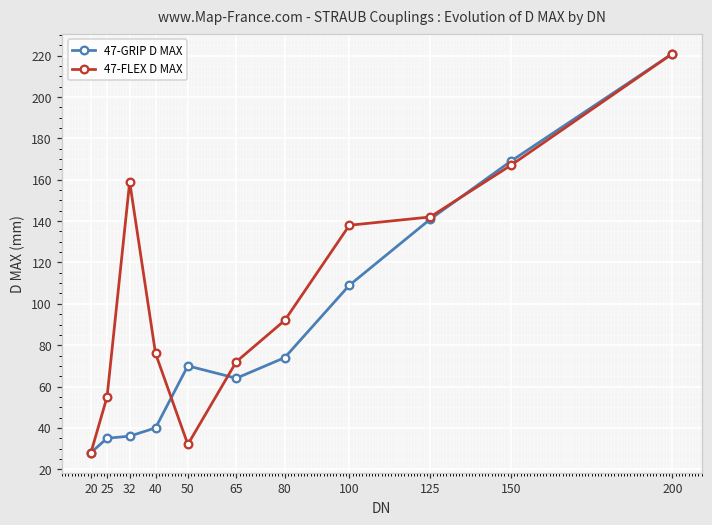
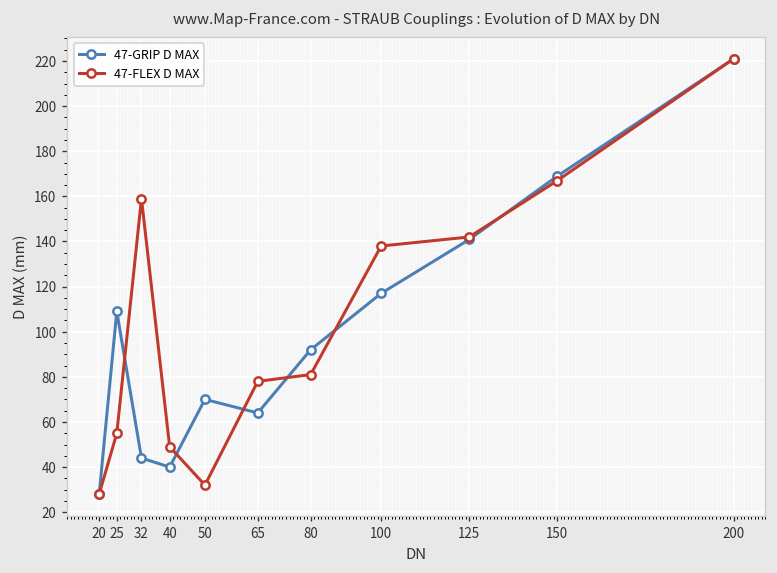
47-GRIP D MAX, 25: 35 -> 109
47-GRIP D MAX, 32: 36 -> 44
47-FLEX D MAX, 40: 76 -> 49
47-FLEX D MAX, 65: 72 -> 78
47-GRIP D MAX, 80: 74 -> 92
47-FLEX D MAX, 80: 92 -> 81
47-GRIP D MAX, 100: 109 -> 117
